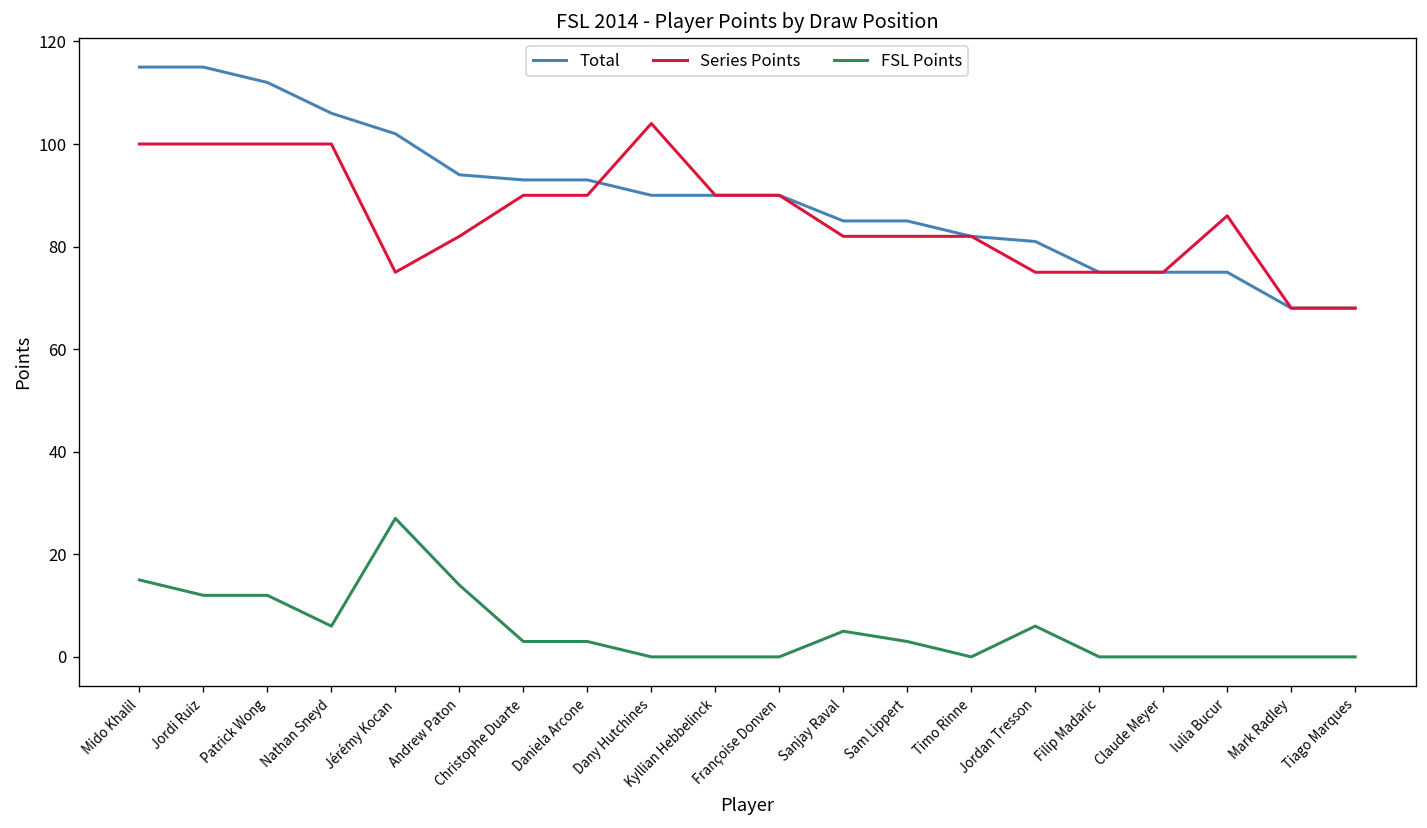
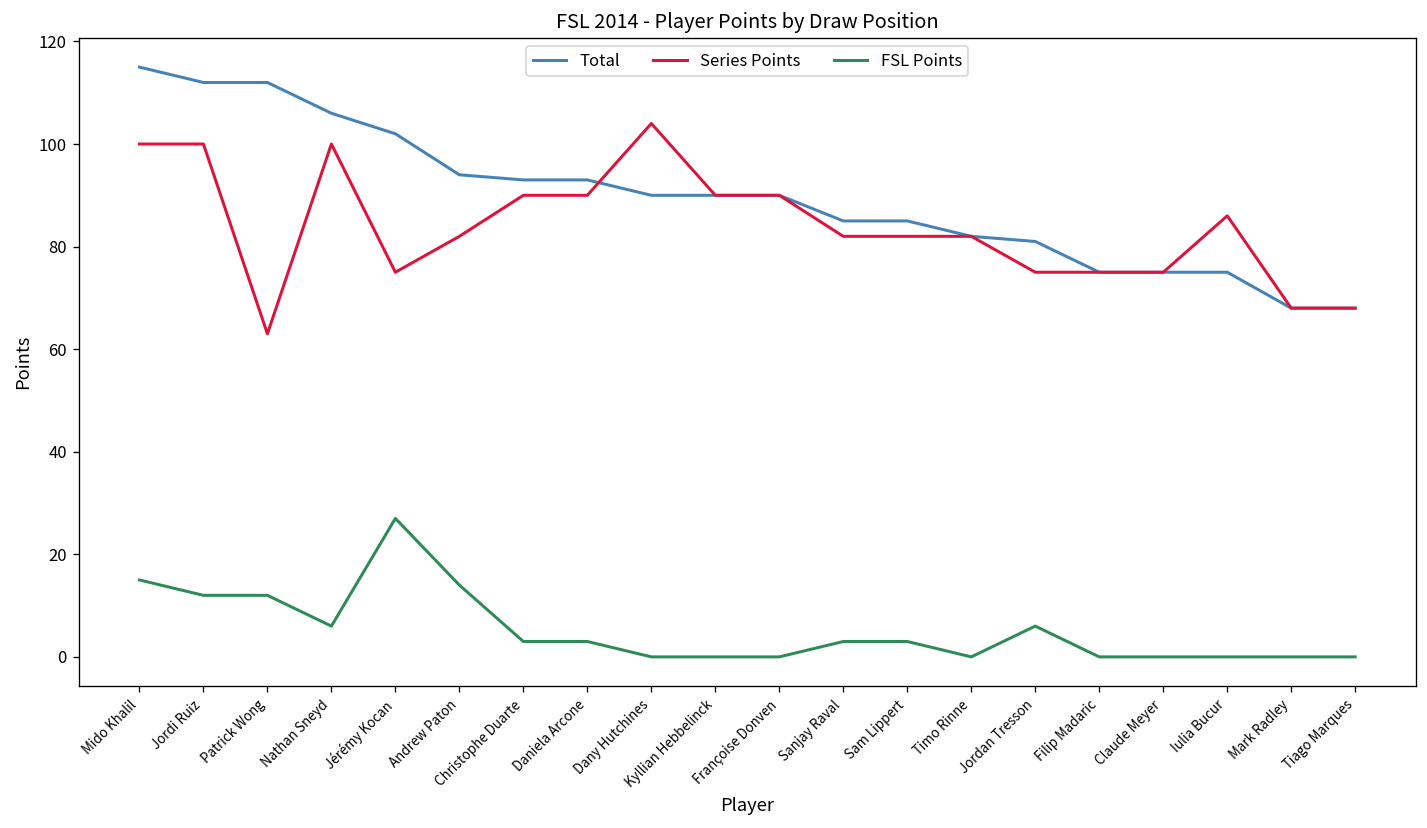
Total, Jordi Ruiz: 115 -> 112
Series Points, Patrick Wong: 100 -> 63
FSL Points, Sanjay Raval: 5 -> 3
